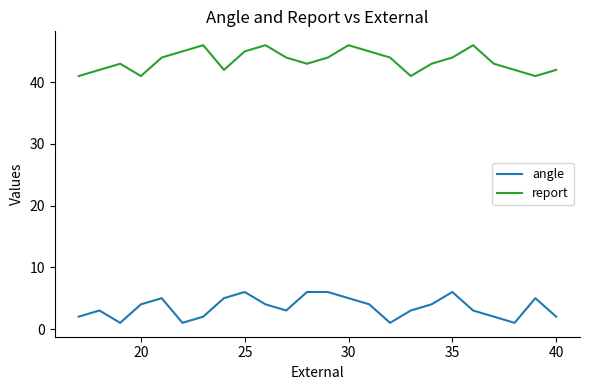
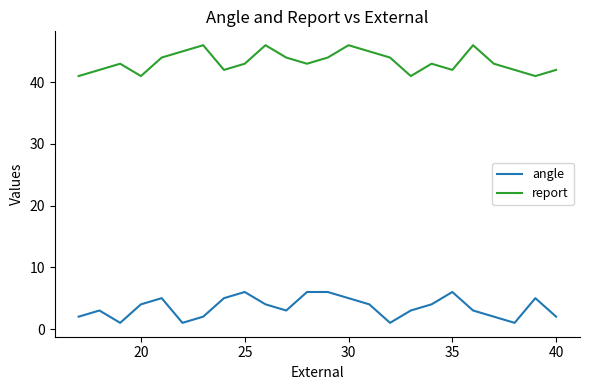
report, 25: 45 -> 43
report, 35: 44 -> 42
